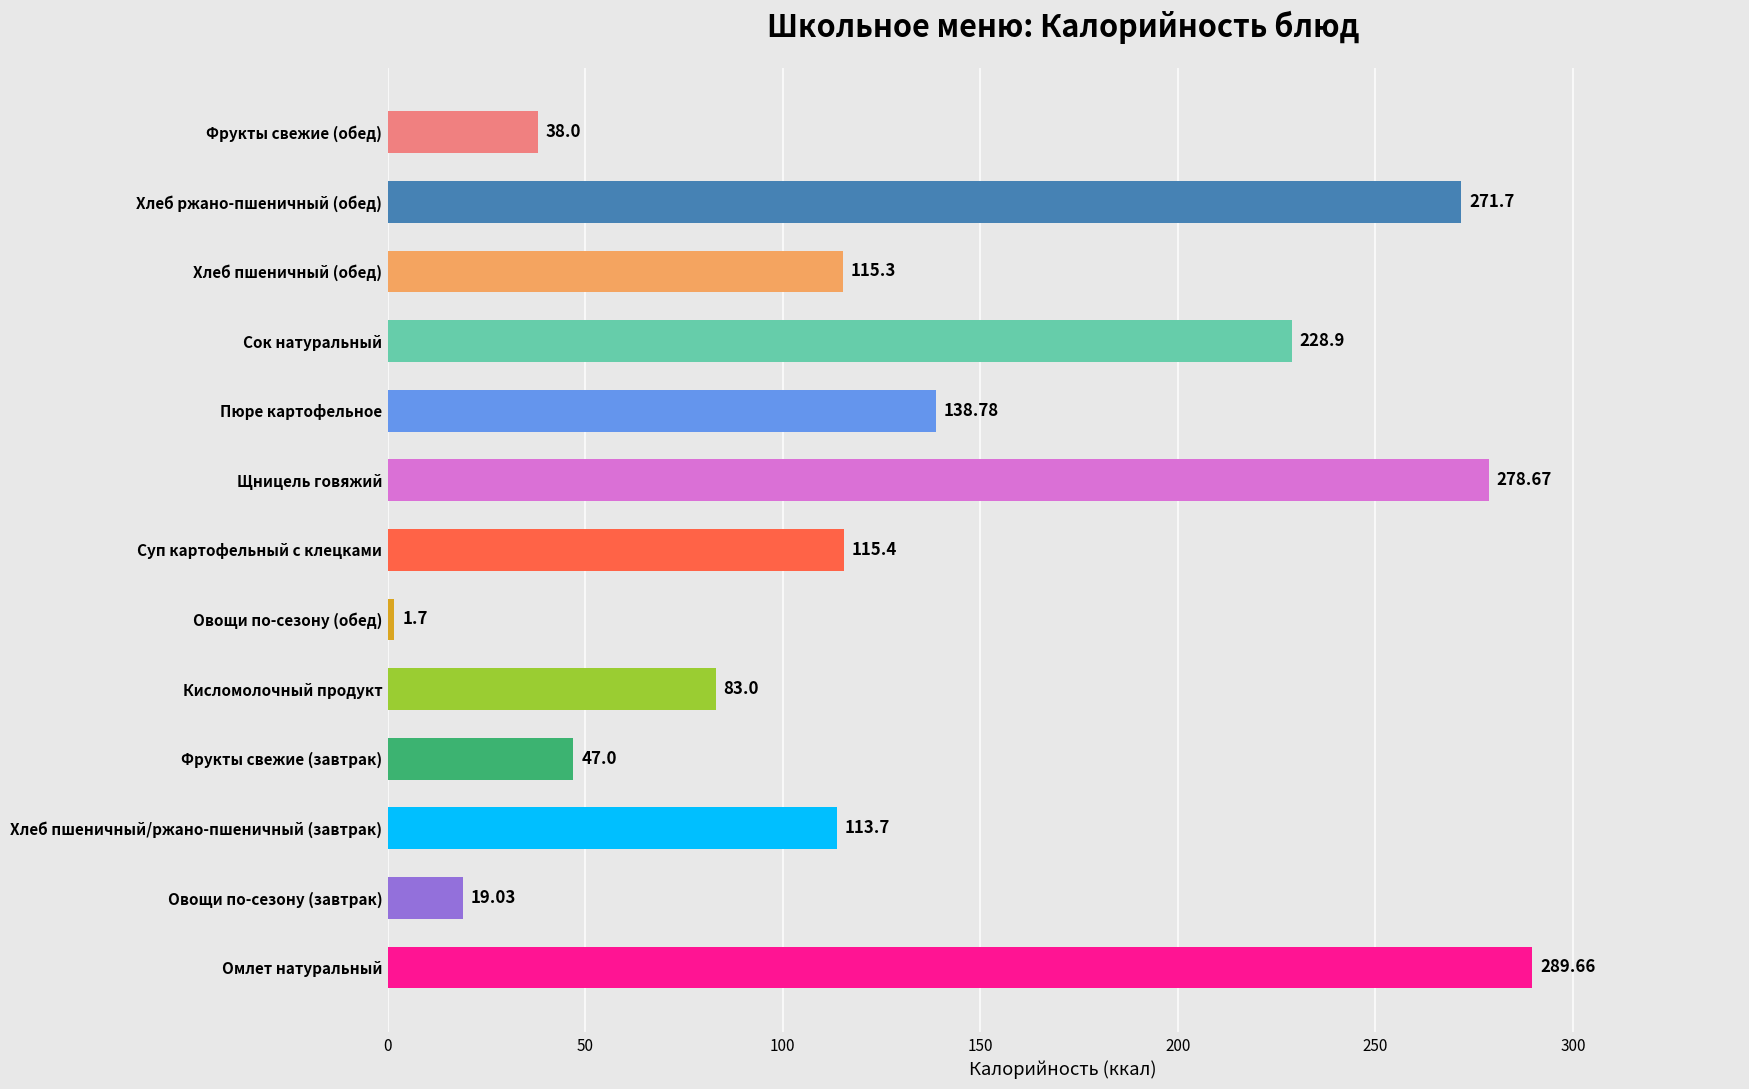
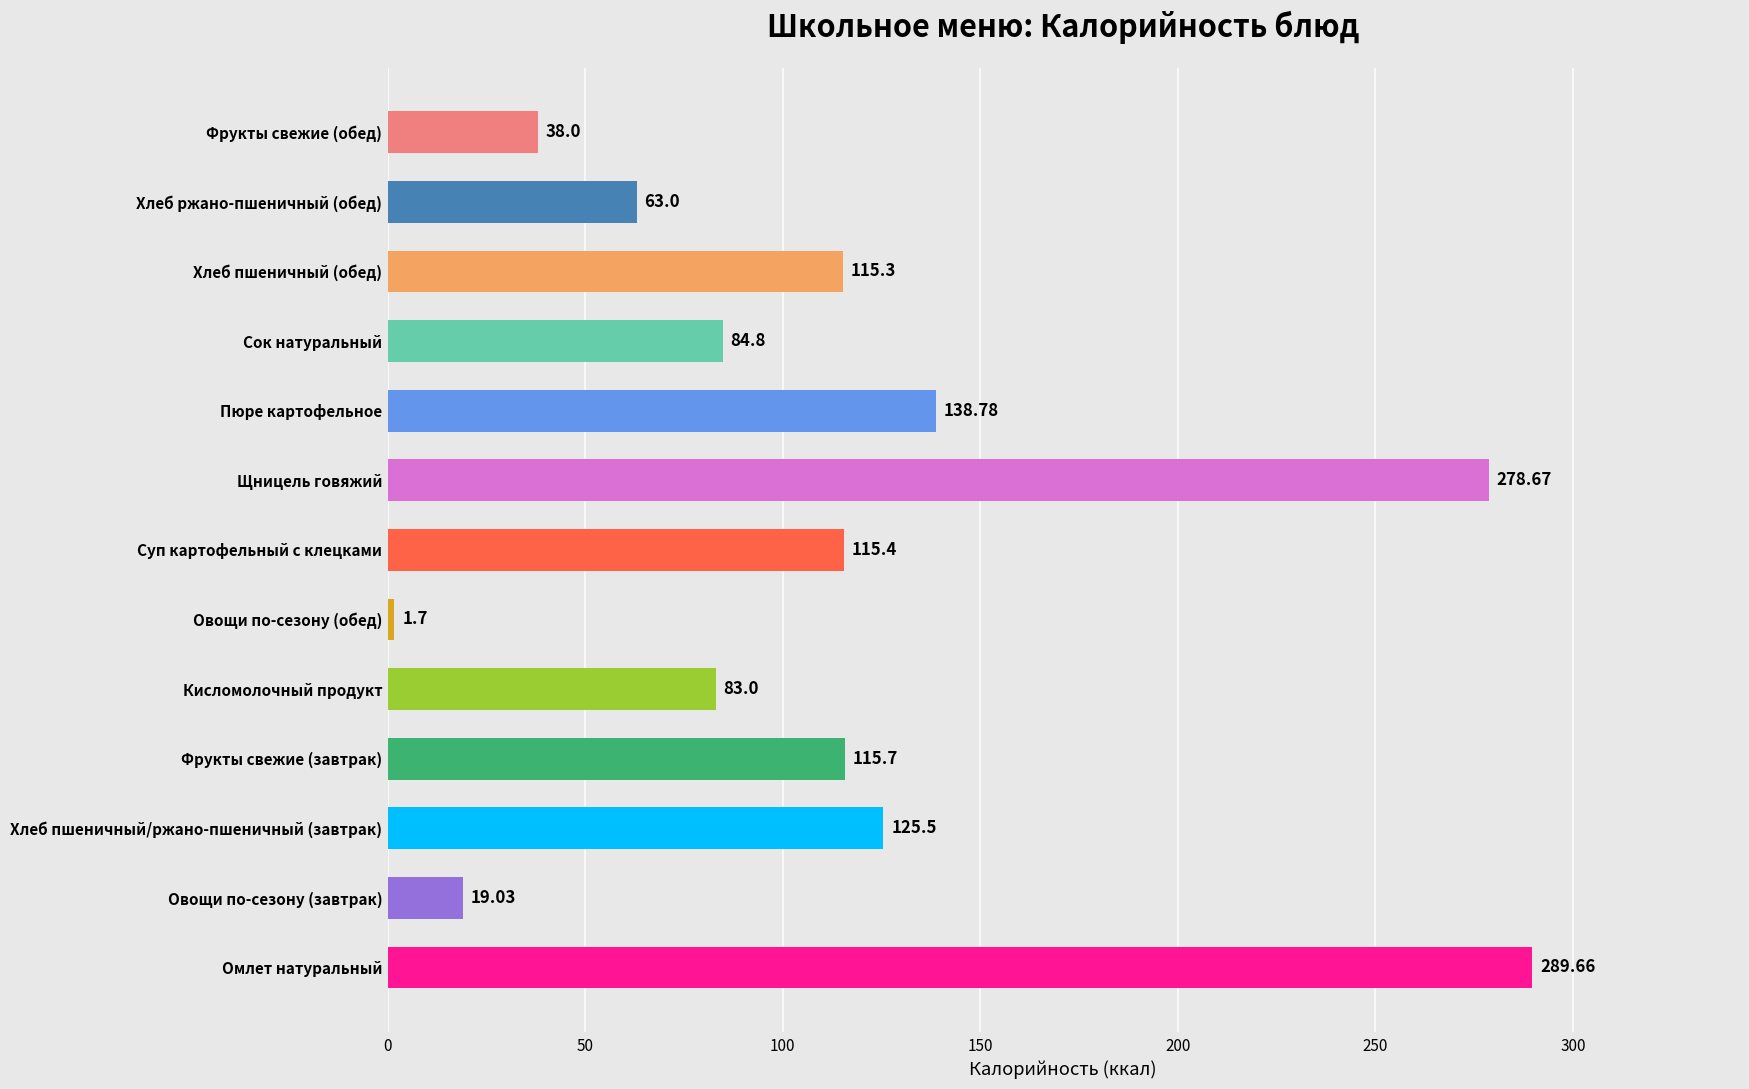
Хлеб ржано-пшеничный (обед): 271.7 -> 63.0
Сок натуральный: 228.9 -> 84.8
Фрукты свежие (завтрак): 47.0 -> 115.7
Хлеб пшеничный/ржано-пшеничный (завтрак): 113.7 -> 125.5
